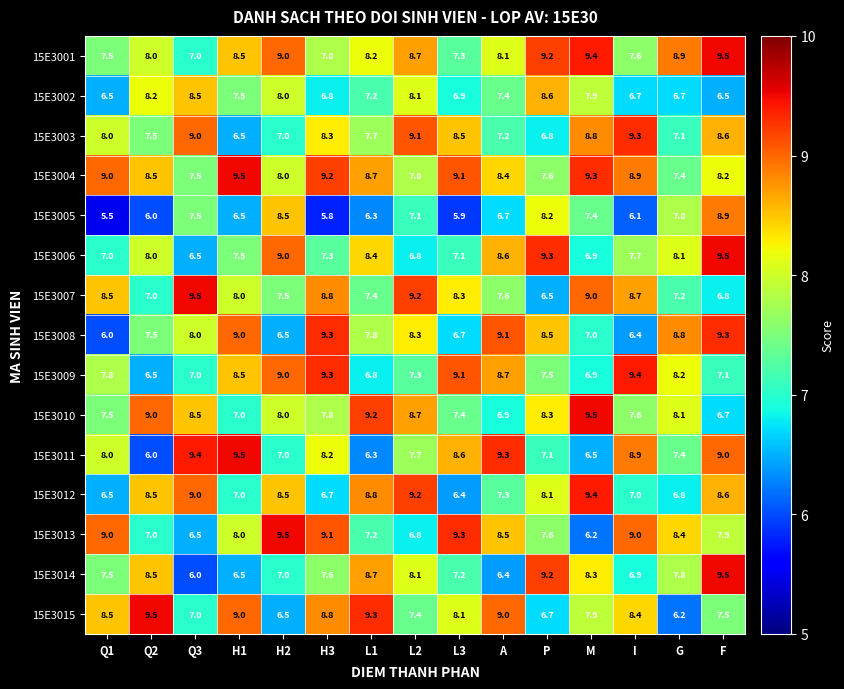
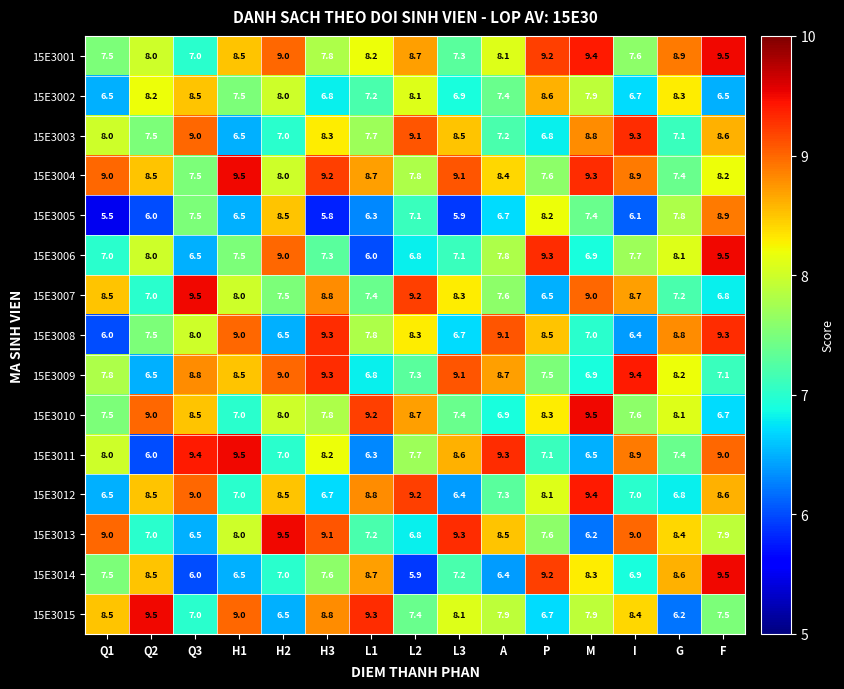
15E3002, G: 6.7 -> 8.3
15E3006, L1: 8.4 -> 6.0
15E3006, A: 8.6 -> 7.8
15E3009, Q3: 7.0 -> 8.8
15E3014, L2: 8.1 -> 5.9
15E3014, G: 7.8 -> 8.6
15E3015, A: 9.0 -> 7.9
